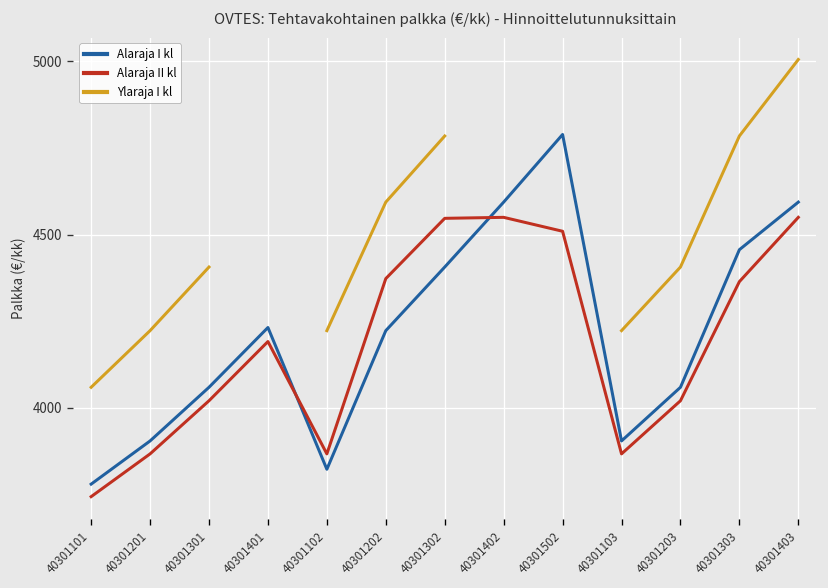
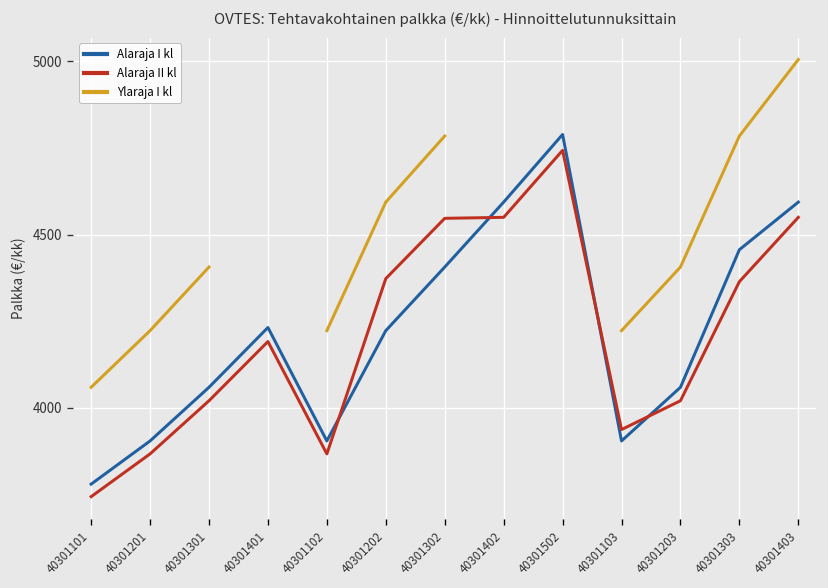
Alaraja I kl, 40301102: 3820 -> 3900
Alaraja II kl, 40301502: 4510 -> 4740
Alaraja II kl, 40301103: 3870 -> 3940
